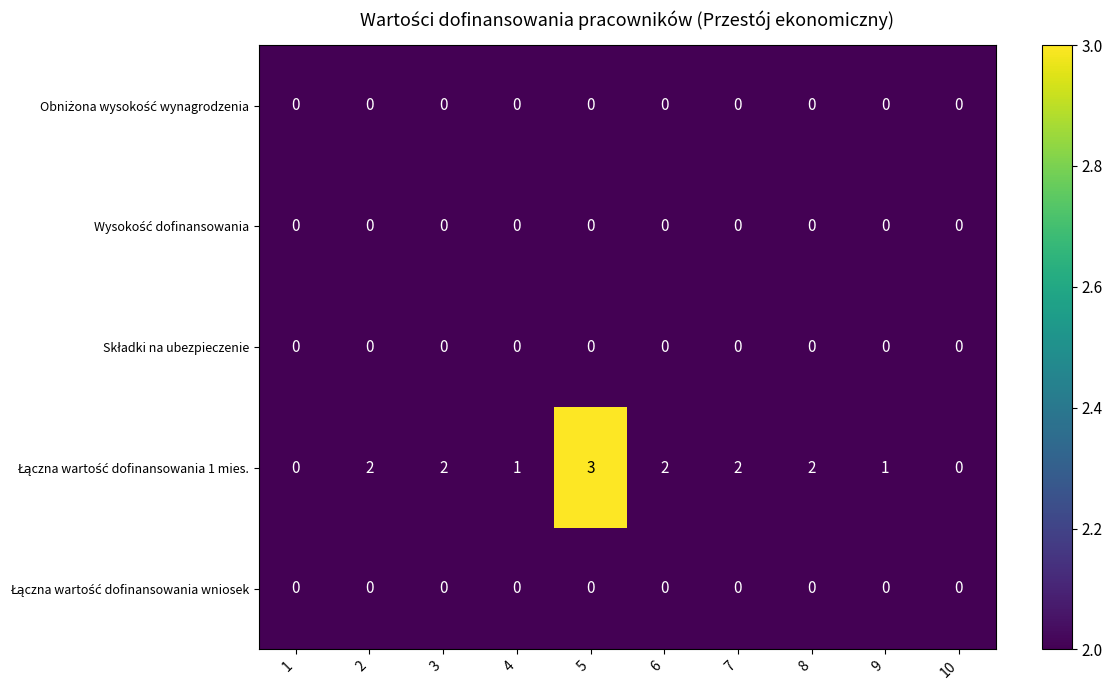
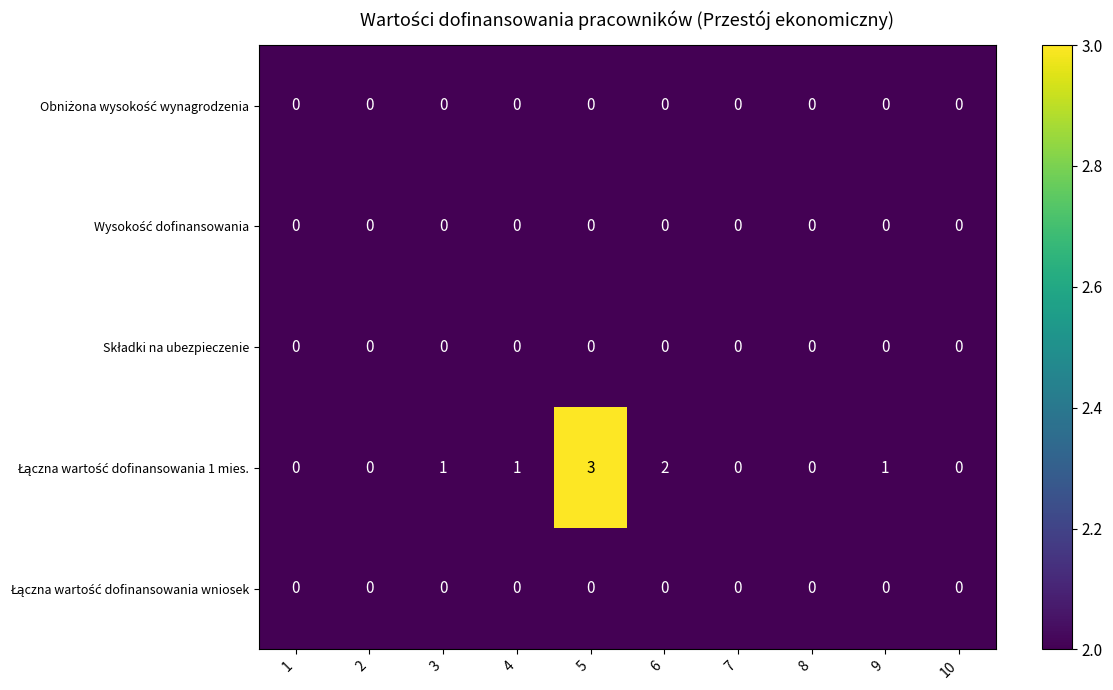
Łączna wartość dofinansowania 1 mies., 2: 2 -> 0
Łączna wartość dofinansowania 1 mies., 3: 2 -> 1
Łączna wartość dofinansowania 1 mies., 7: 2 -> 0
Łączna wartość dofinansowania 1 mies., 8: 2 -> 0
